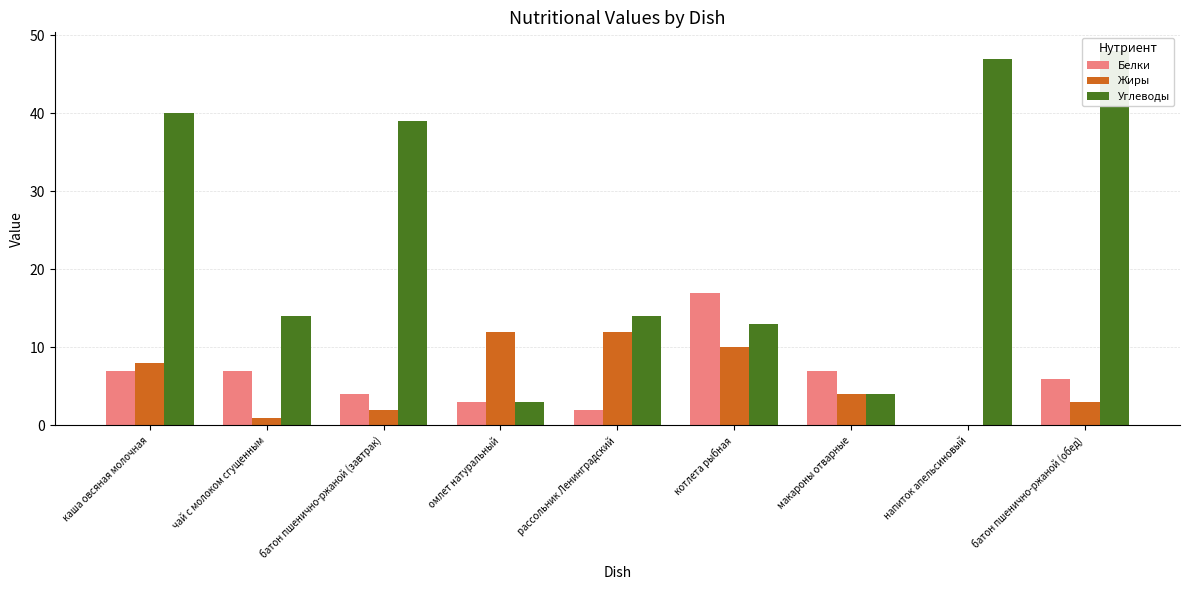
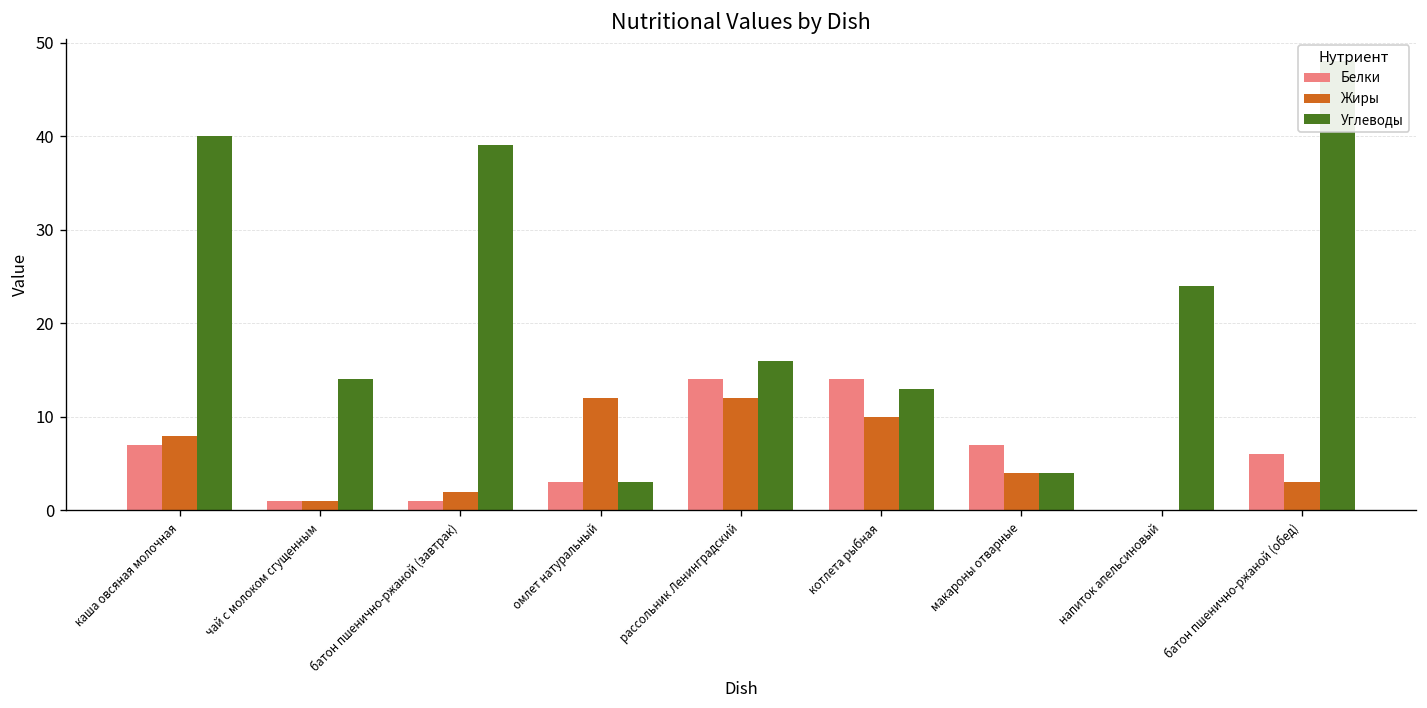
Белки, чай с молоком сгущенным: 7 -> 1
Белки, батон пшенично-ржаной (завтрак): 4 -> 1
Белки, рассольник Ленинградский: 2 -> 14
Углеводы, рассольник Ленинградский: 14 -> 16
Белки, котлета рыбная: 17 -> 14
Углеводы, напиток апельсиновый: 47 -> 24
